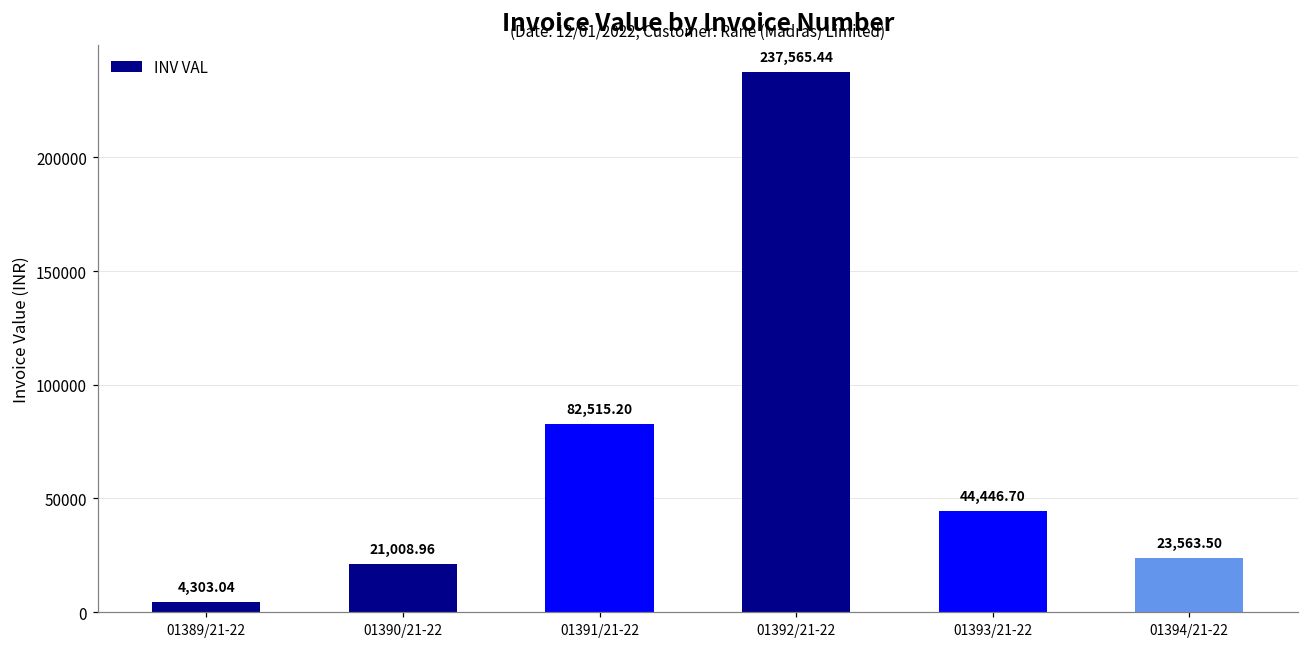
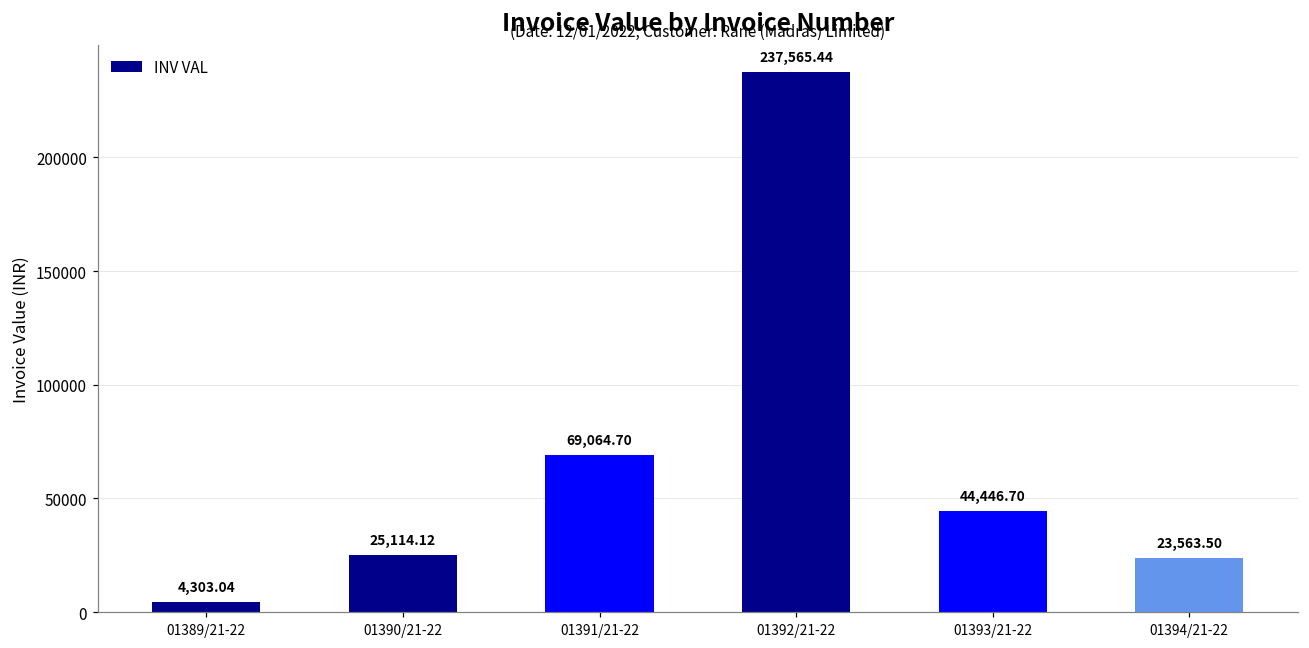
01390/21-22: 21,008.96 -> 25,114.12
01391/21-22: 82,515.20 -> 69,064.70
